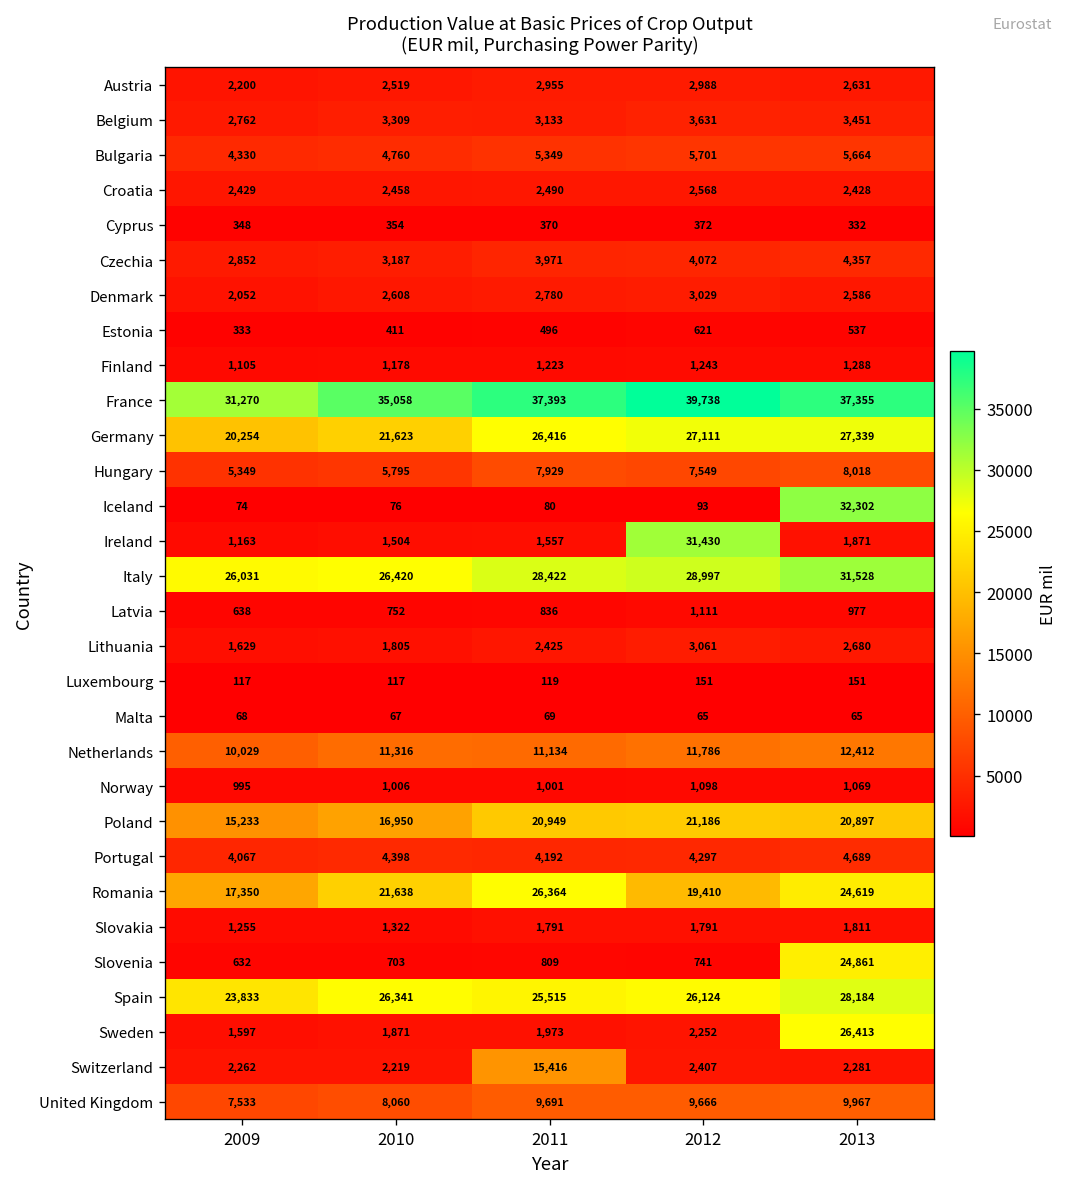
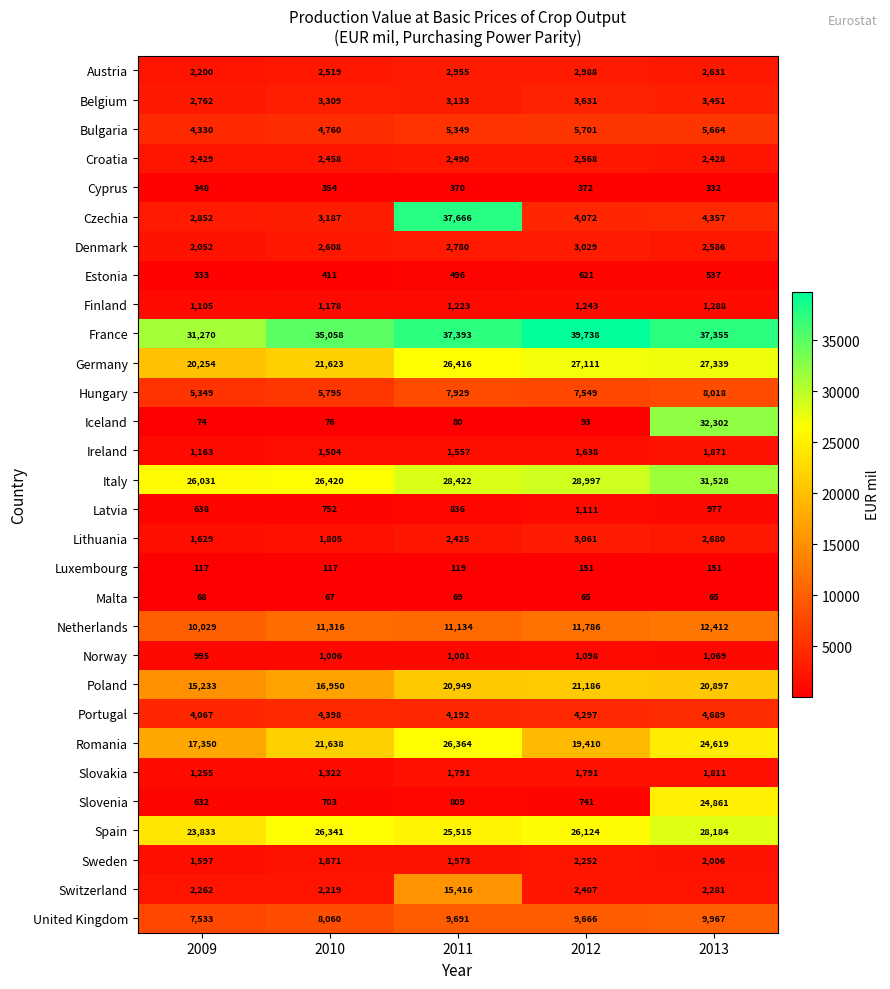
Czechia, 2011: 3,971 -> 37,666
Ireland, 2012: 31,430 -> 1,638
Sweden, 2013: 26,413 -> 2,006
